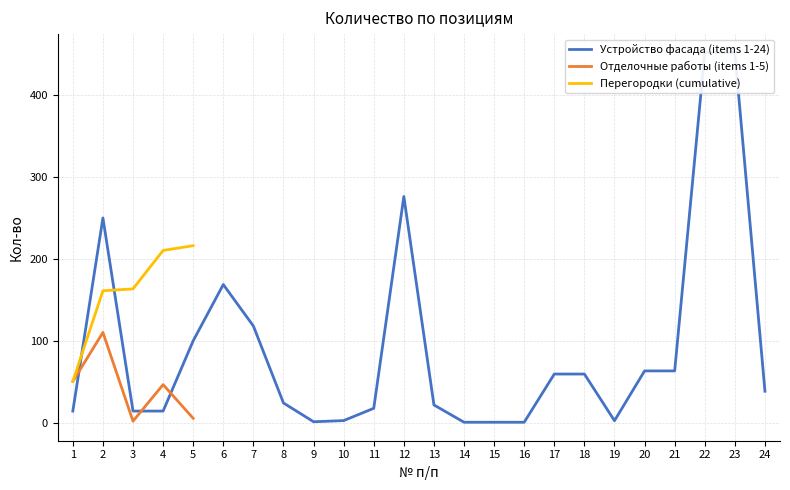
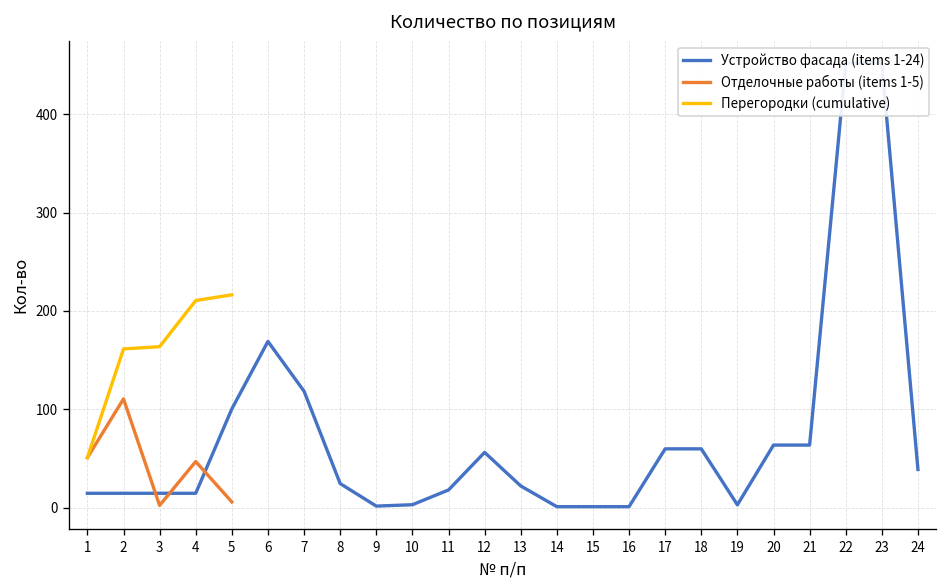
Устройство фасада (items 1-24), 2: 250 -> 10
Устройство фасада (items 1-24), 12: 280 -> 60
